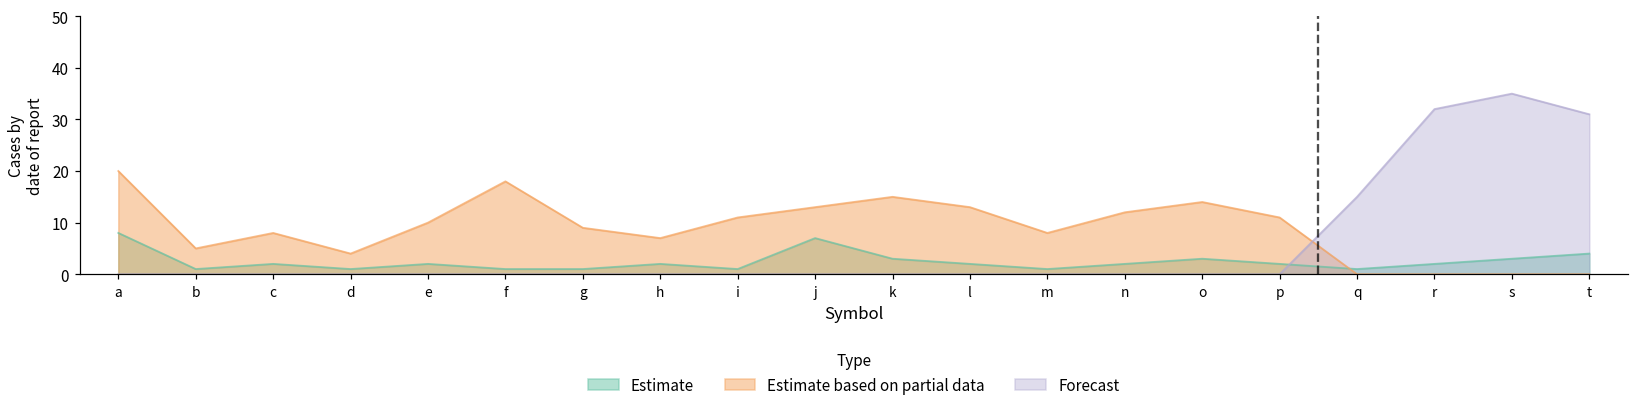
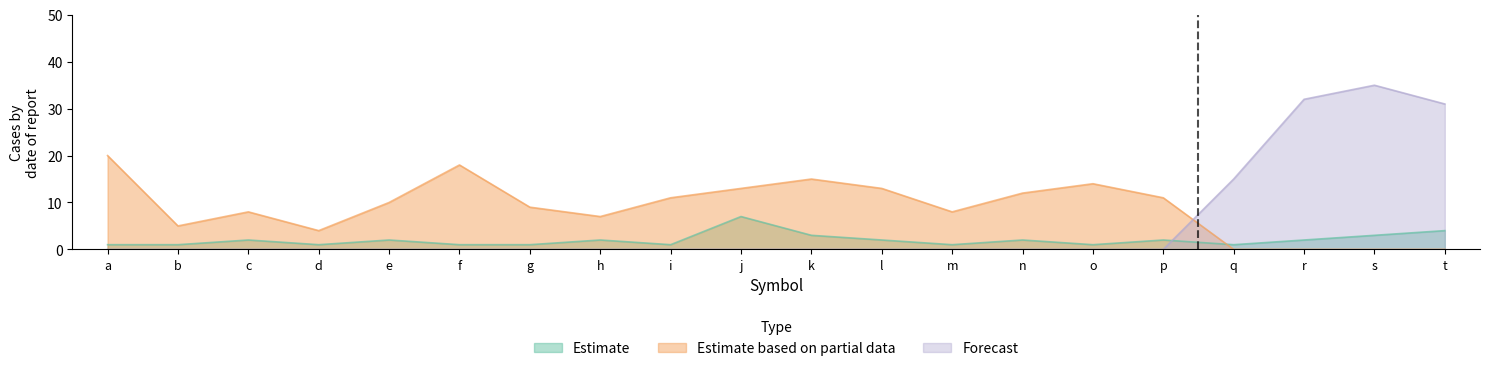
Estimate, a: 8 -> 1
Estimate, o: 3 -> 1
